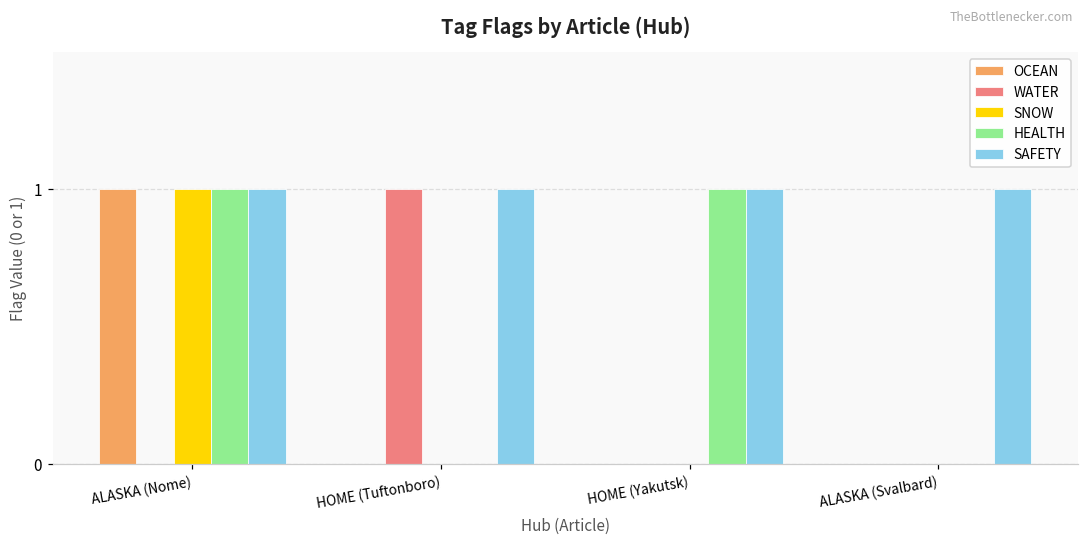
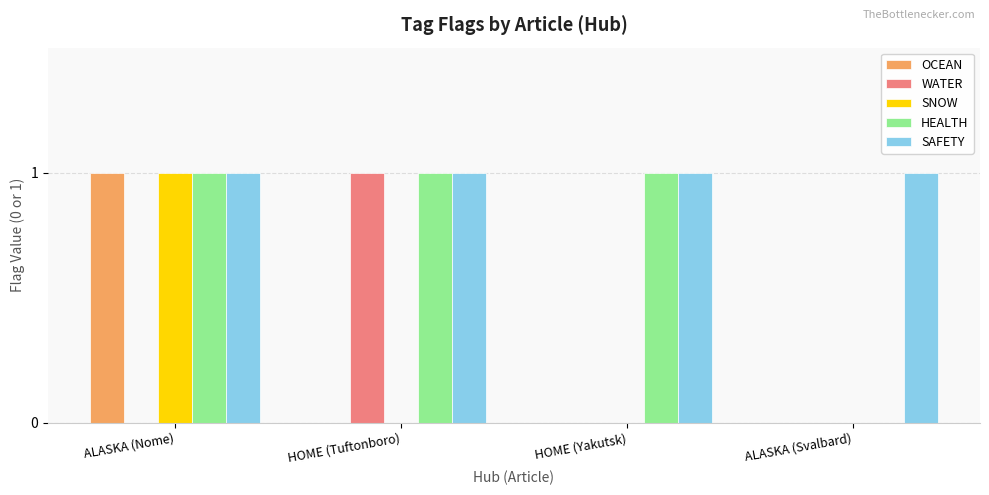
HEALTH, HOME (Tuftonboro): 0 -> 1
